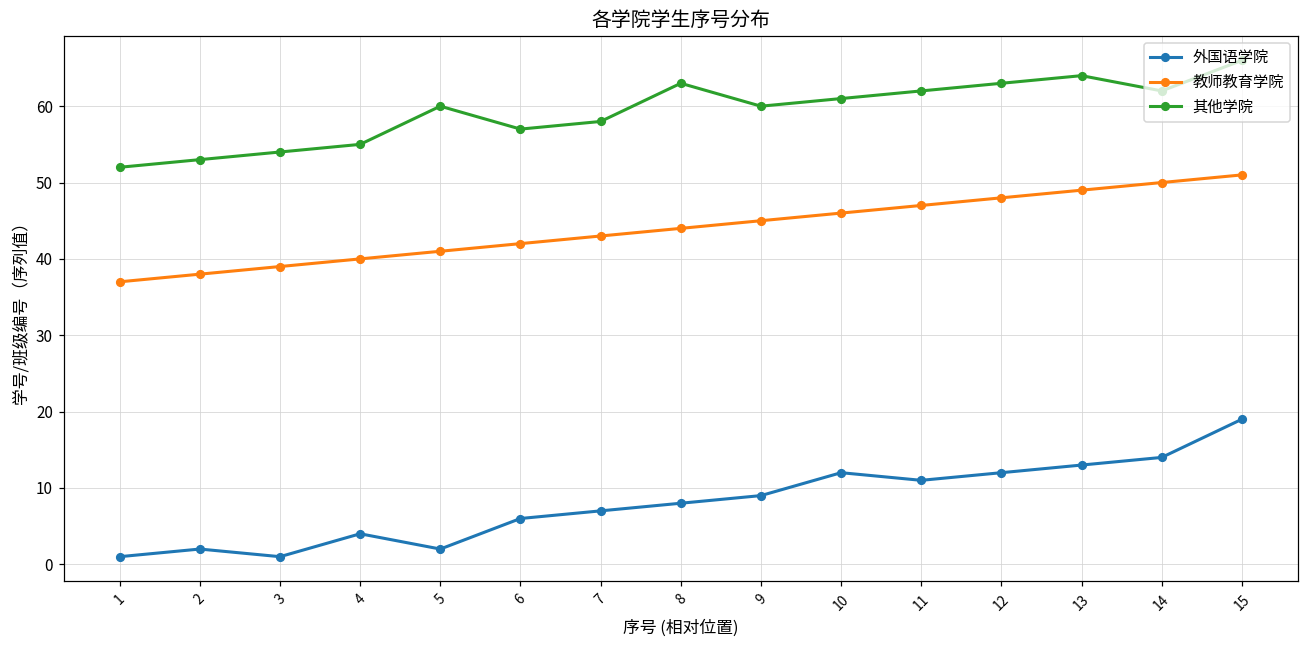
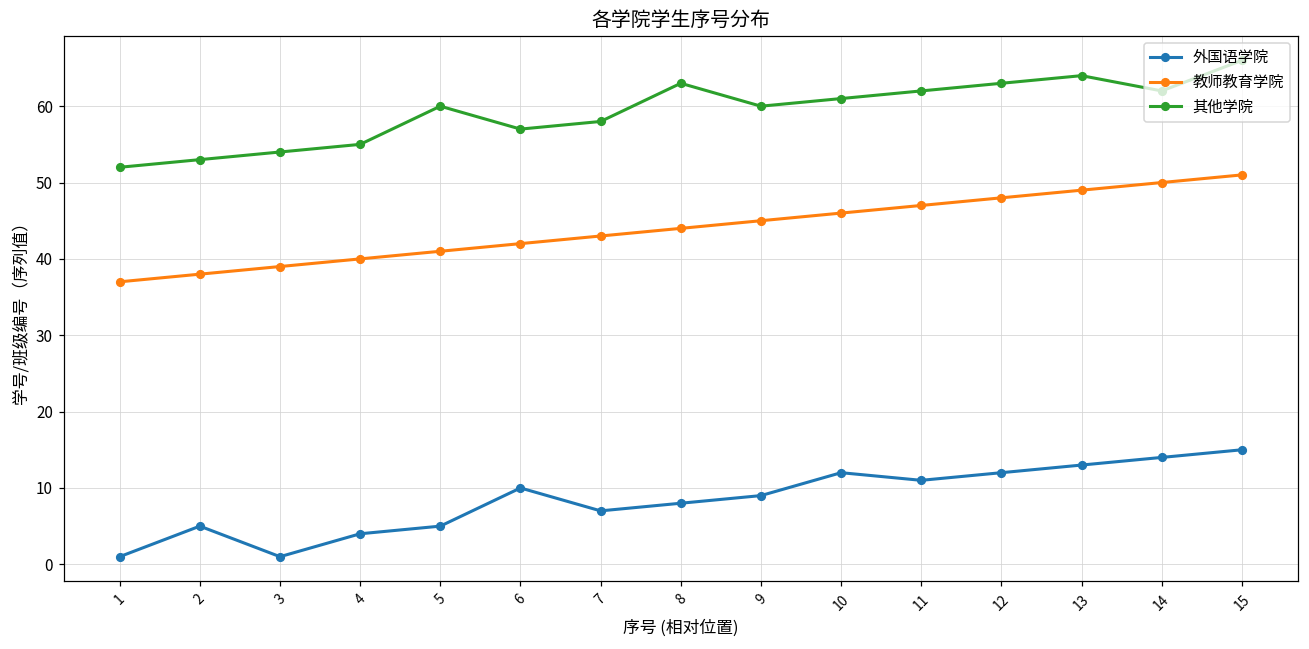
外国语学院, 2: 2 -> 5
外国语学院, 5: 2 -> 5
外国语学院, 6: 6 -> 10
外国语学院, 15: 19 -> 15
